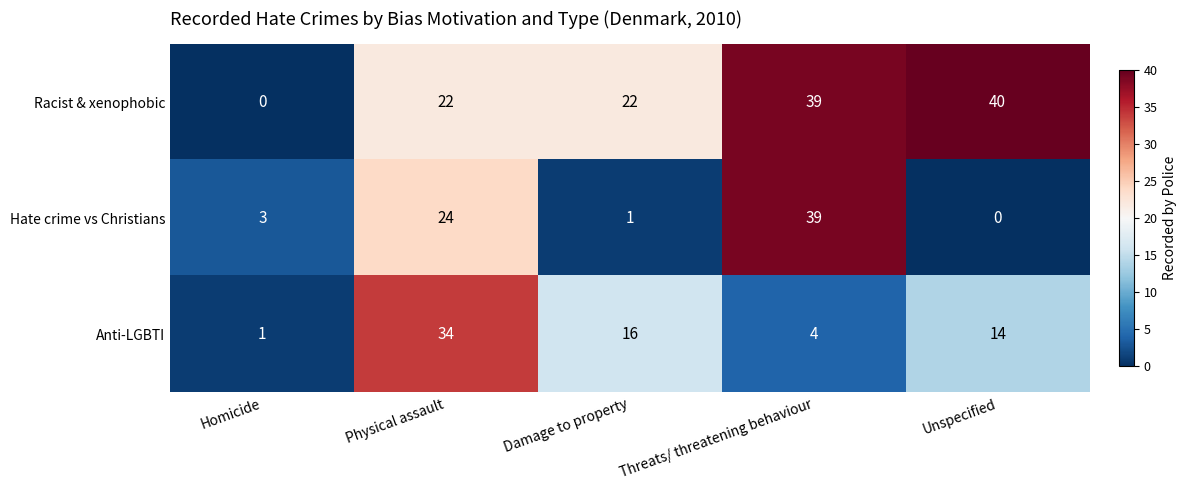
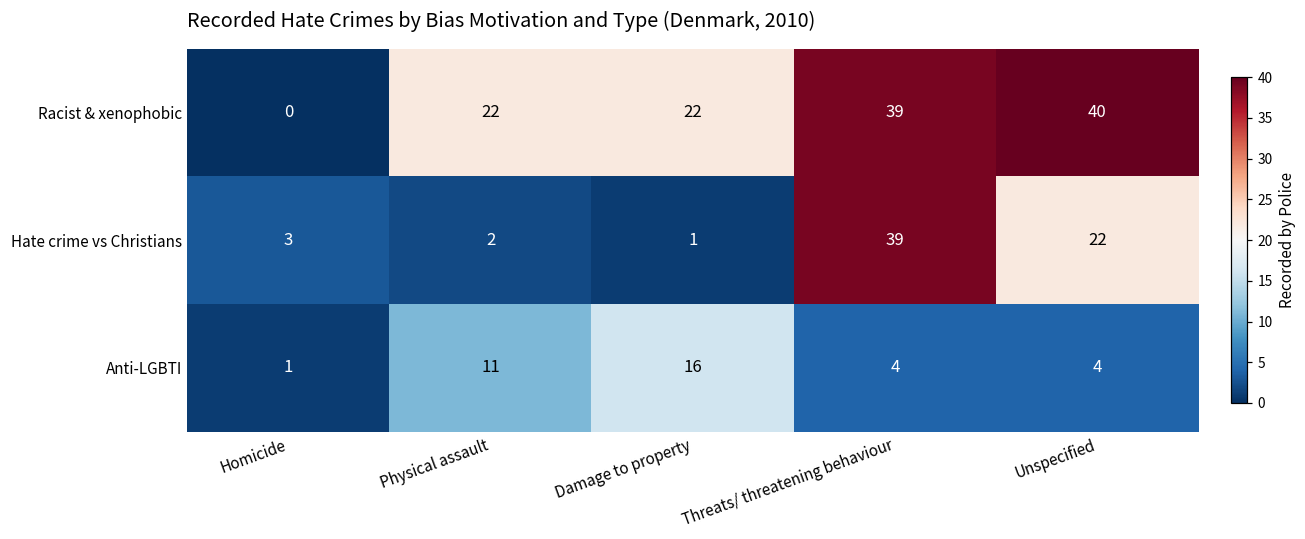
Hate crime vs Christians, Physical assault: 24 -> 2
Hate crime vs Christians, Unspecified: 0 -> 22
Anti-LGBTI, Physical assault: 34 -> 11
Anti-LGBTI, Unspecified: 14 -> 4
